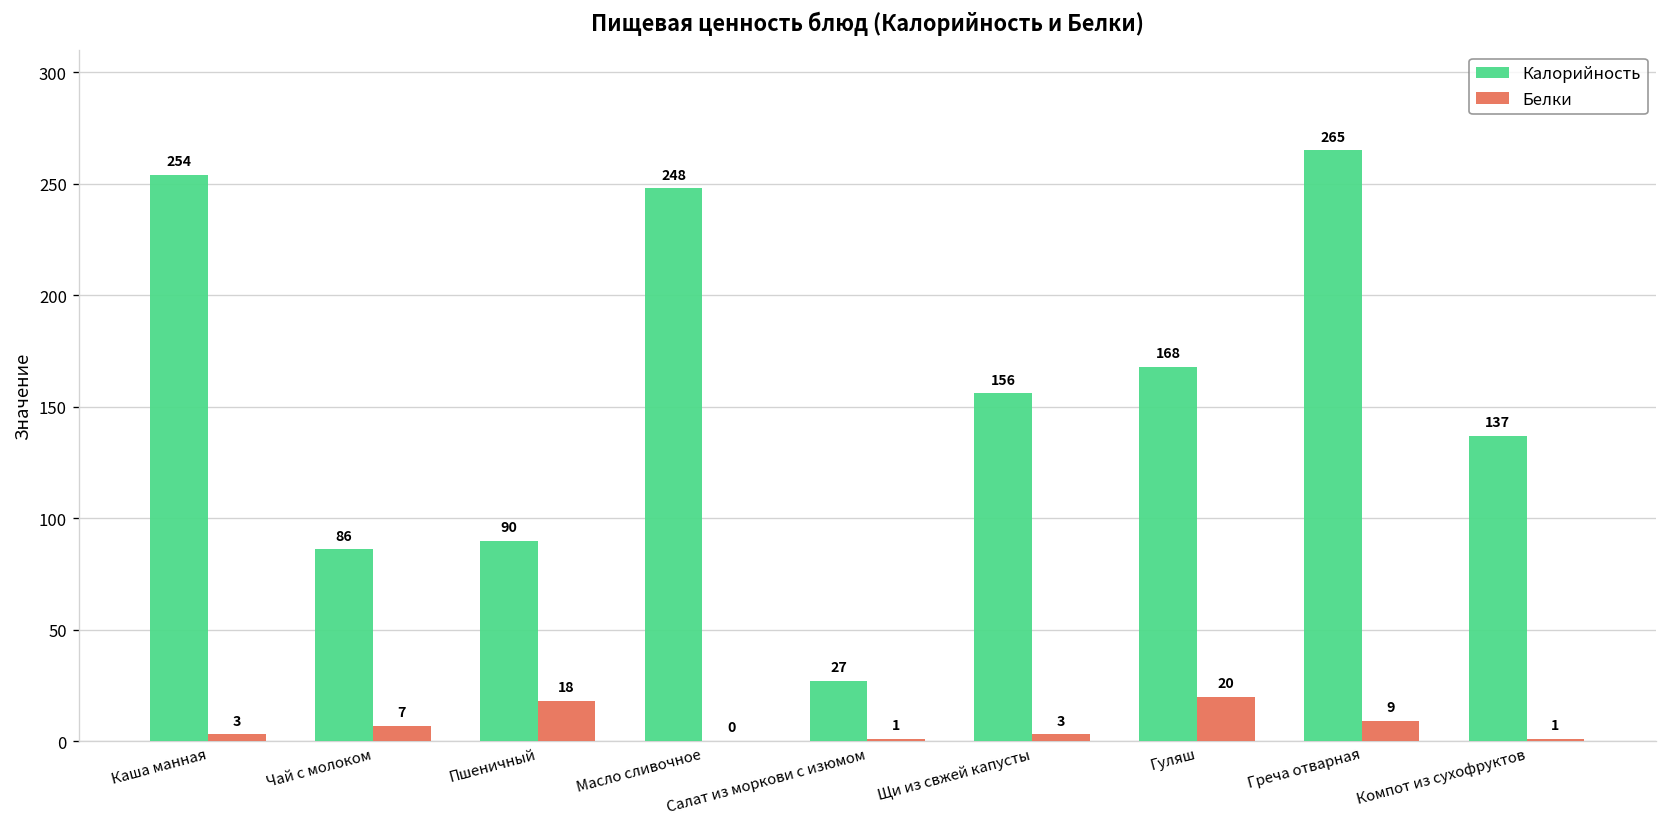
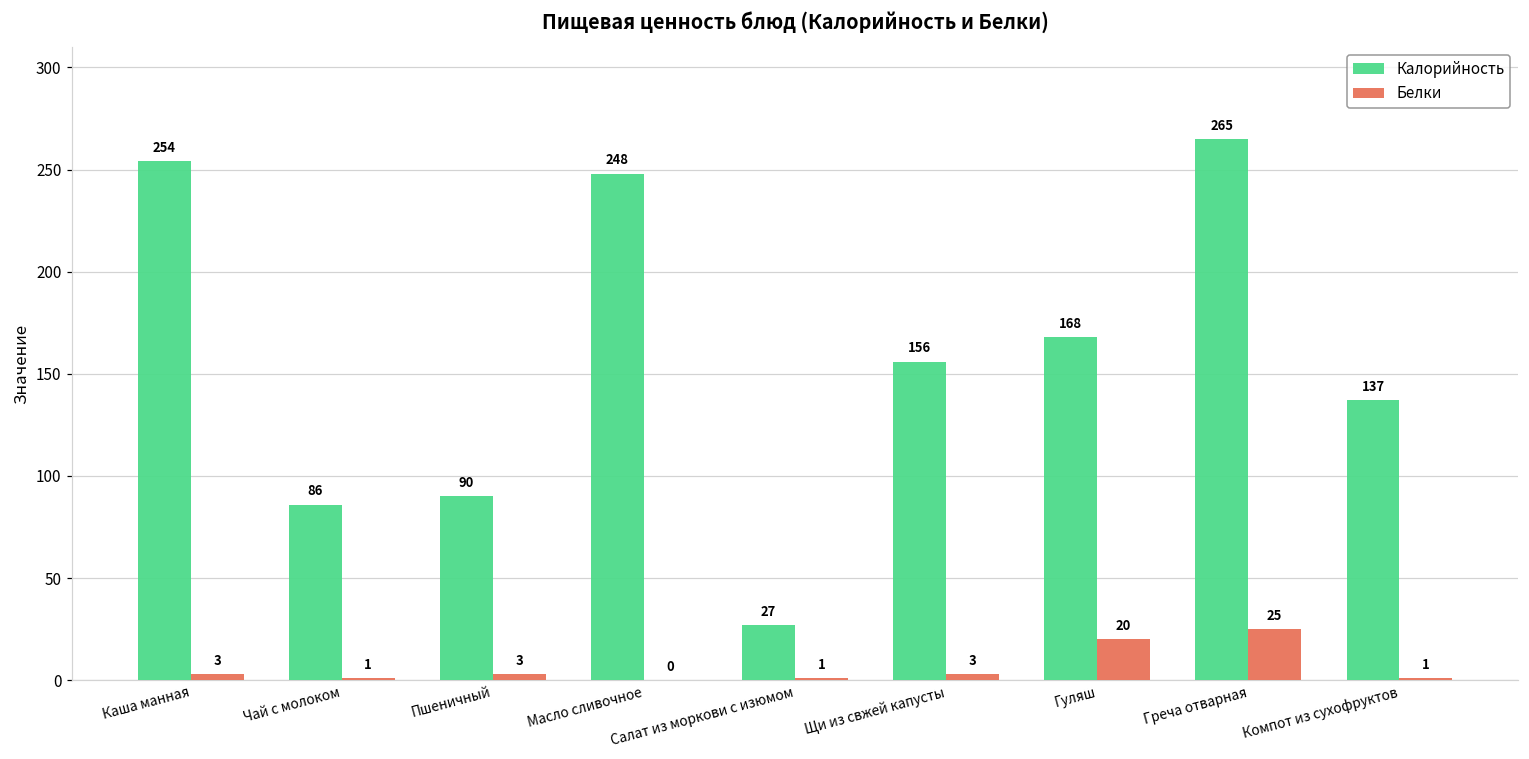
Белки, Чай с молоком: 7 -> 1
Белки, Пшеничный: 18 -> 3
Белки, Греча отварная: 9 -> 25
